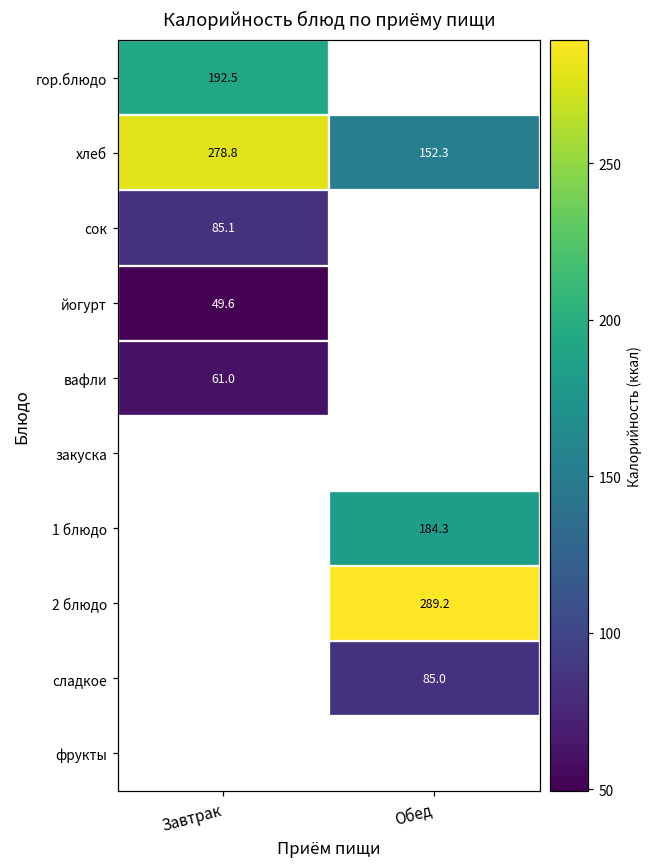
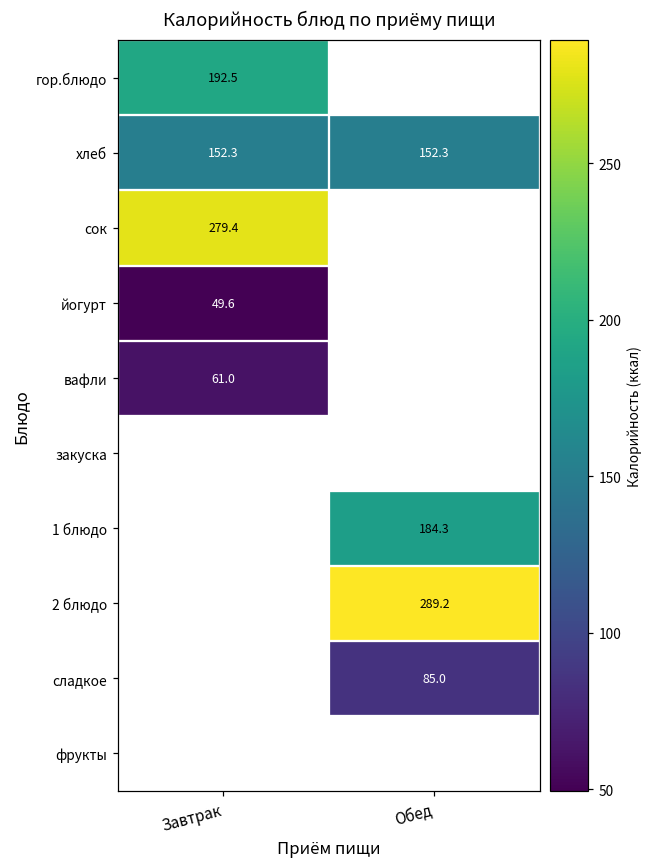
хлеб, Завтрак: 278.8 -> 152.3
сок, Завтрак: 85.1 -> 279.4
